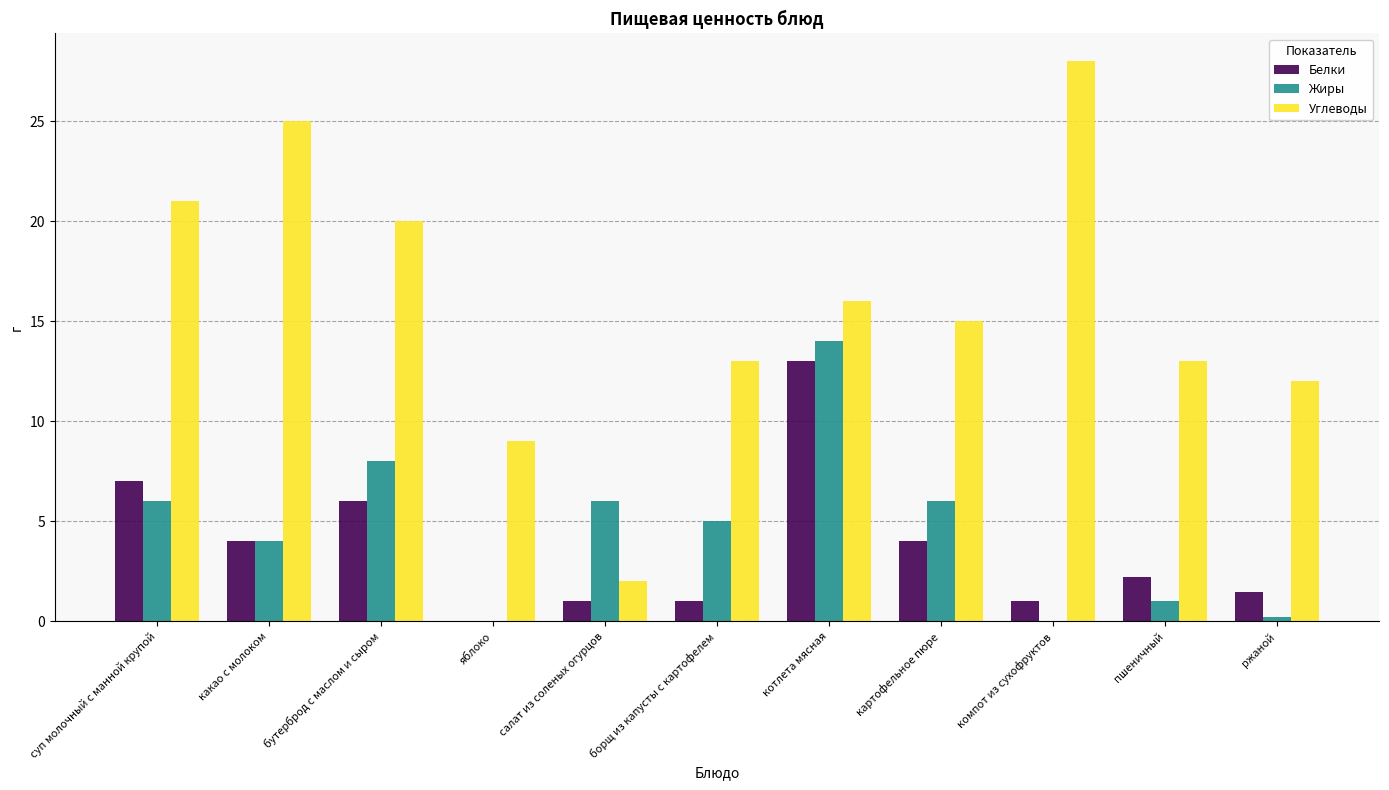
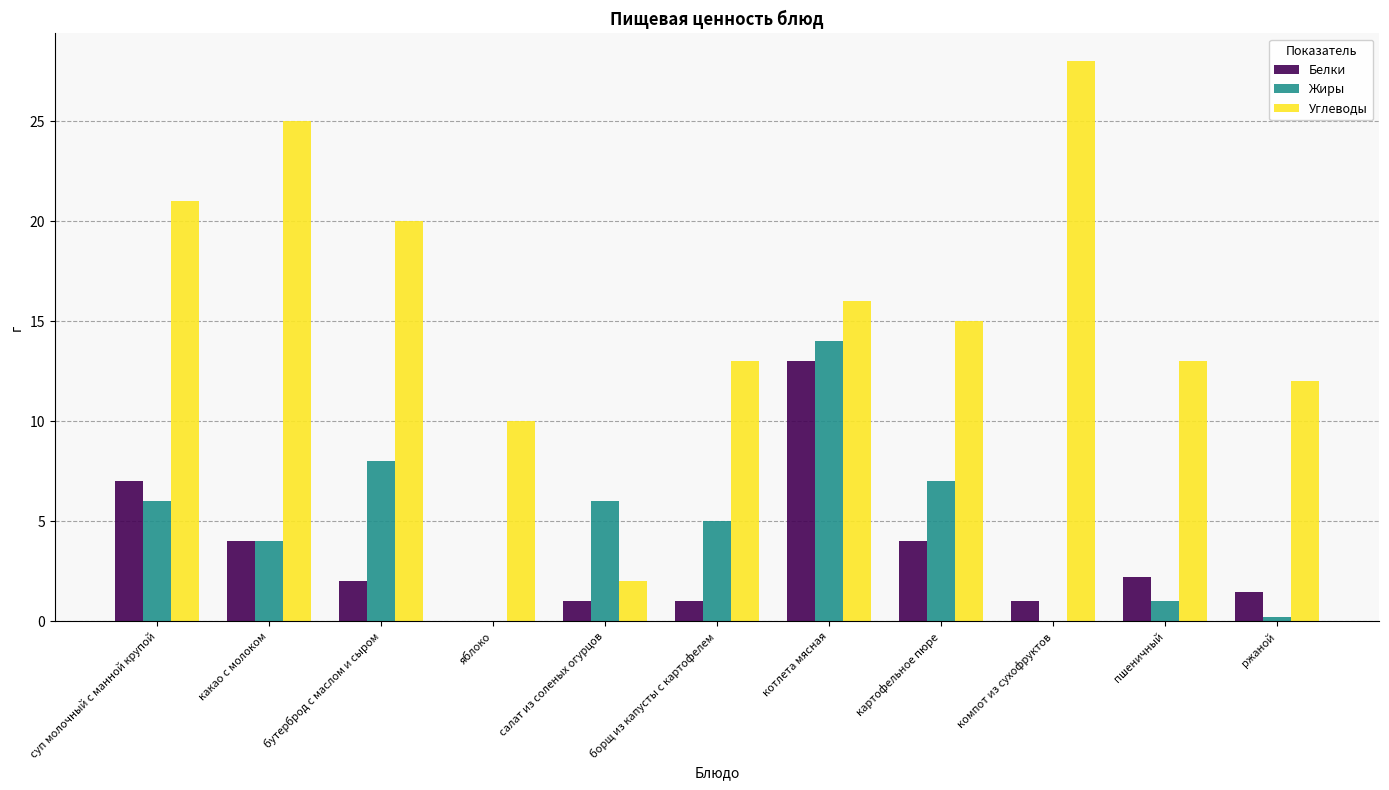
Белки, бутерброд с маслом и сыром: 6 -> 2
Углеводы, яблоко: 9 -> 10
Жиры, картофельное пюре: 6 -> 7
